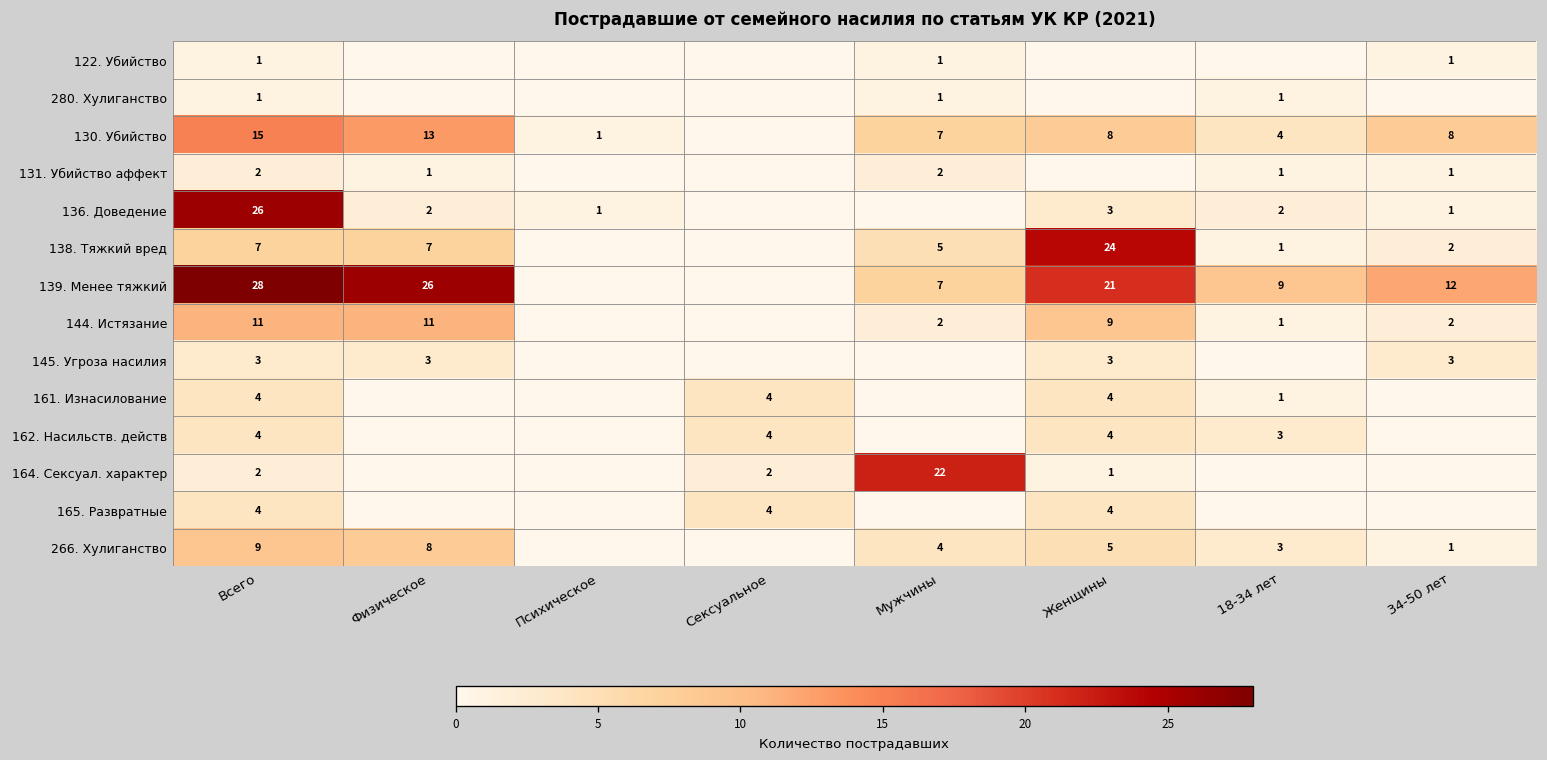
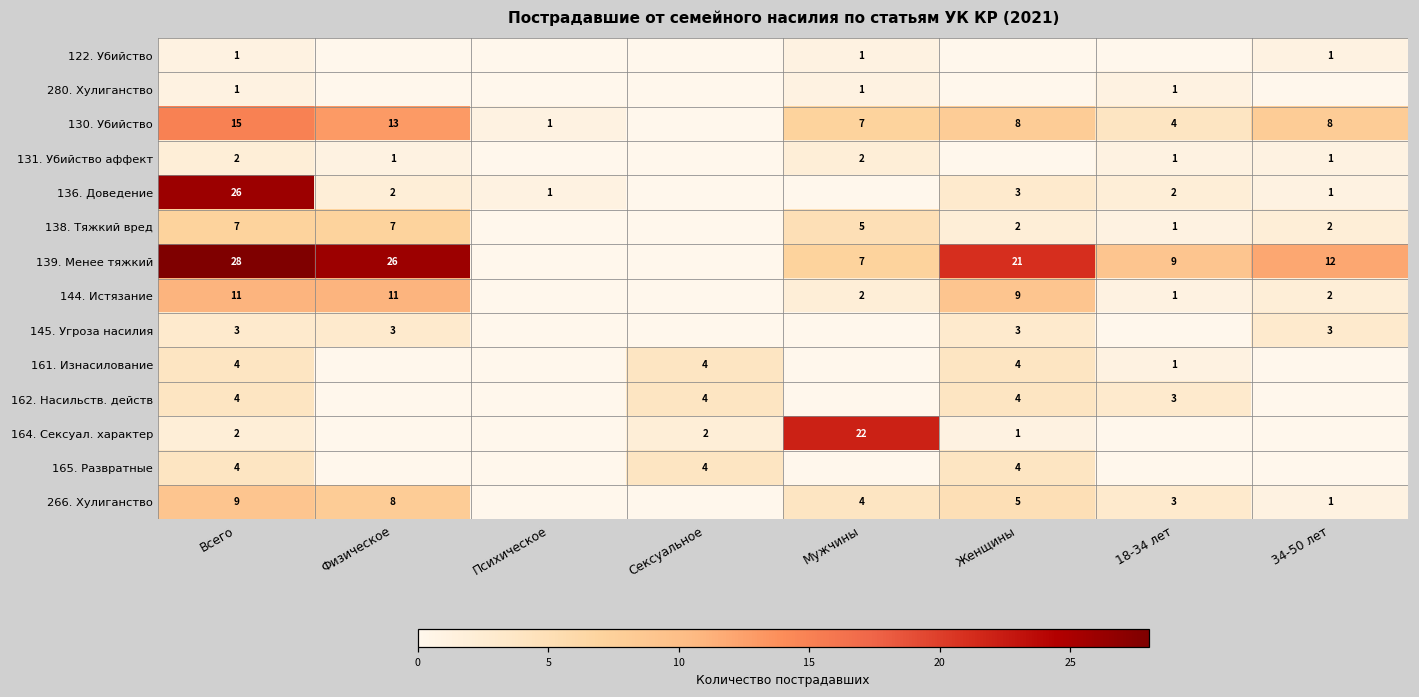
138. Тяжкий вред, Женщины: 24 -> 2
